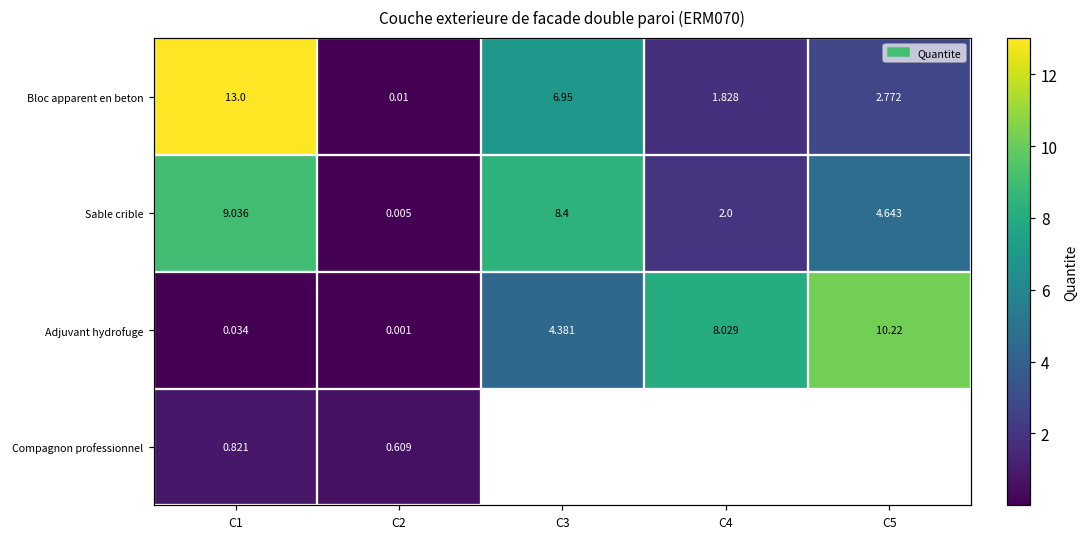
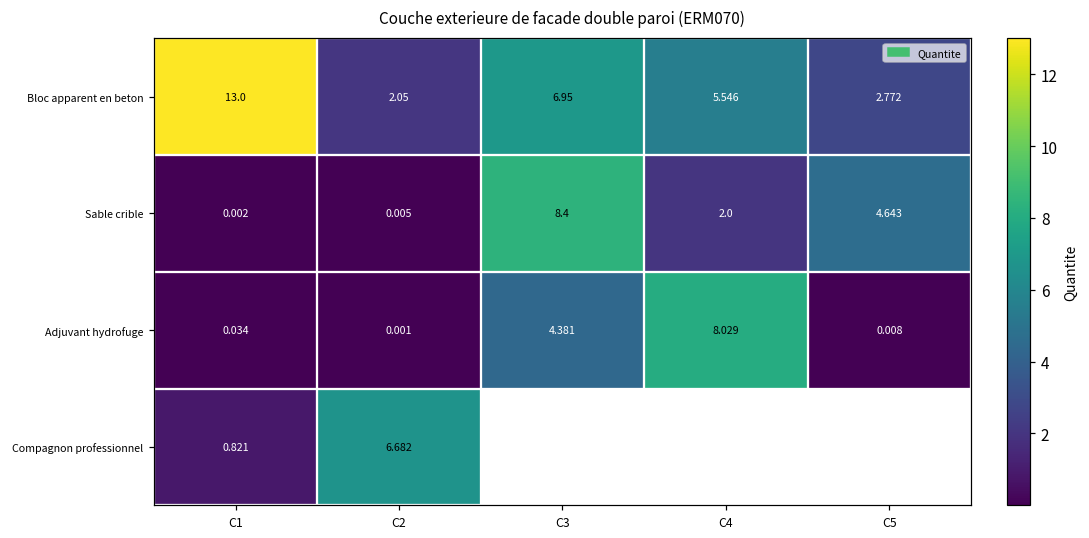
Bloc apparent en beton, C2: 0.01 -> 2.05
Bloc apparent en beton, C4: 1.828 -> 5.546
Sable crible, C1: 9.036 -> 0.002
Adjuvant hydrofuge, C5: 10.22 -> 0.008
Compagnon professionnel, C2: 0.609 -> 6.682
